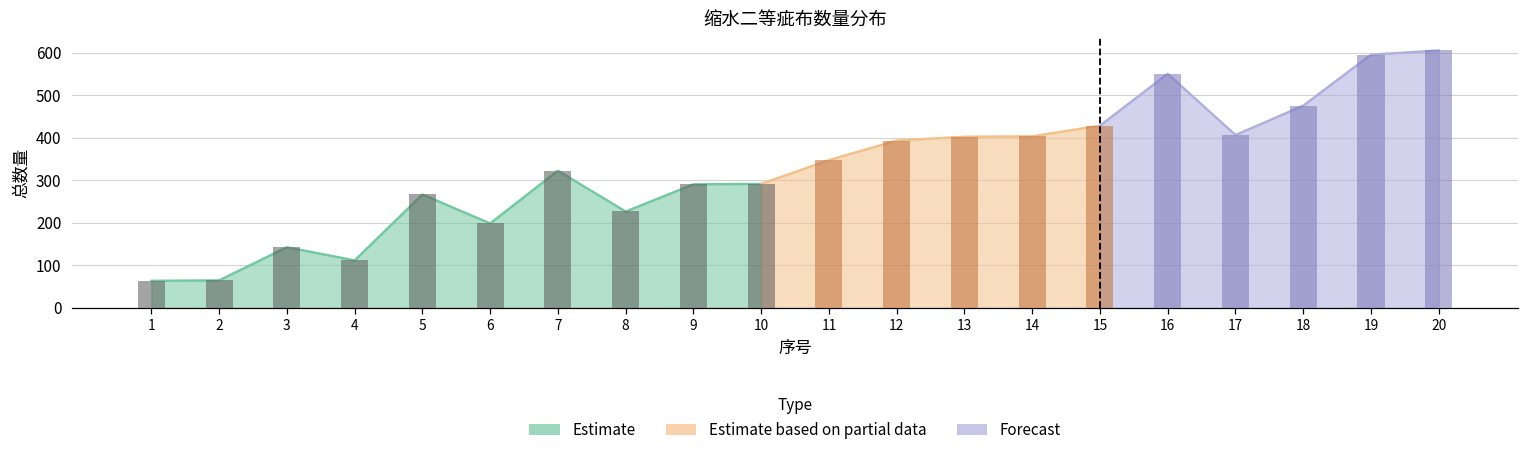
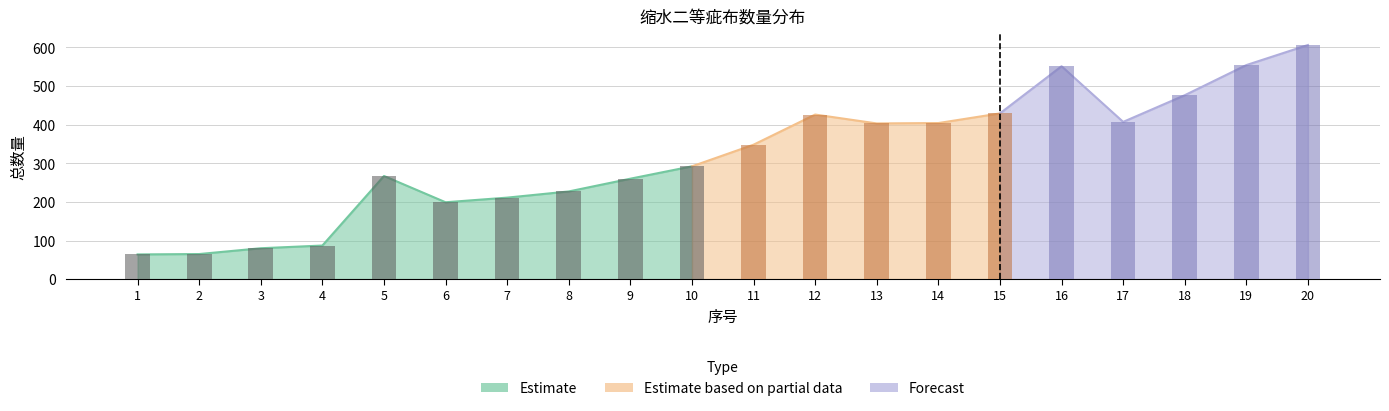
Estimate, 3: 140 -> 80
Estimate, 4: 110 -> 90
Estimate, 7: 320 -> 210
Estimate, 9: 290 -> 260
Estimate based on partial data, 12: 390 -> 430
Forecast, 19: 600 -> 550
